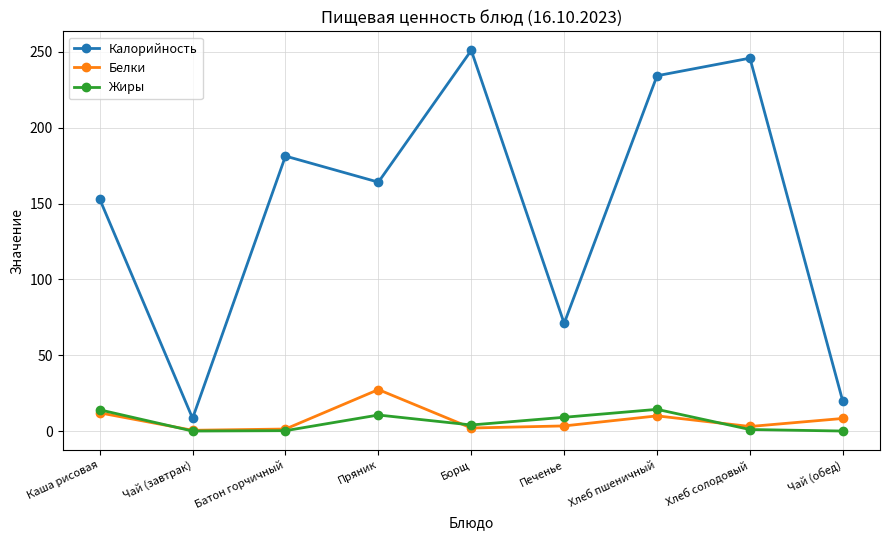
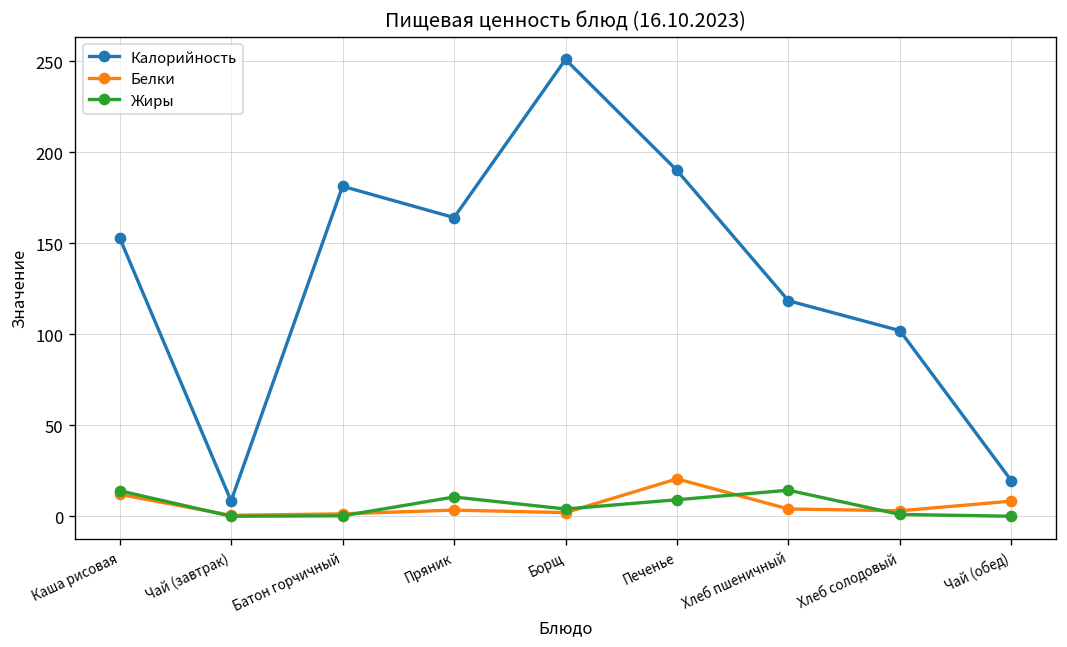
Белки, Пряник: 27 -> 3
Калорийность, Печенье: 71 -> 190
Белки, Печенье: 3 -> 21
Калорийность, Хлеб пшеничный: 234 -> 118
Белки, Хлеб пшеничный: 10 -> 4
Калорийность, Хлеб солодовый: 246 -> 102
